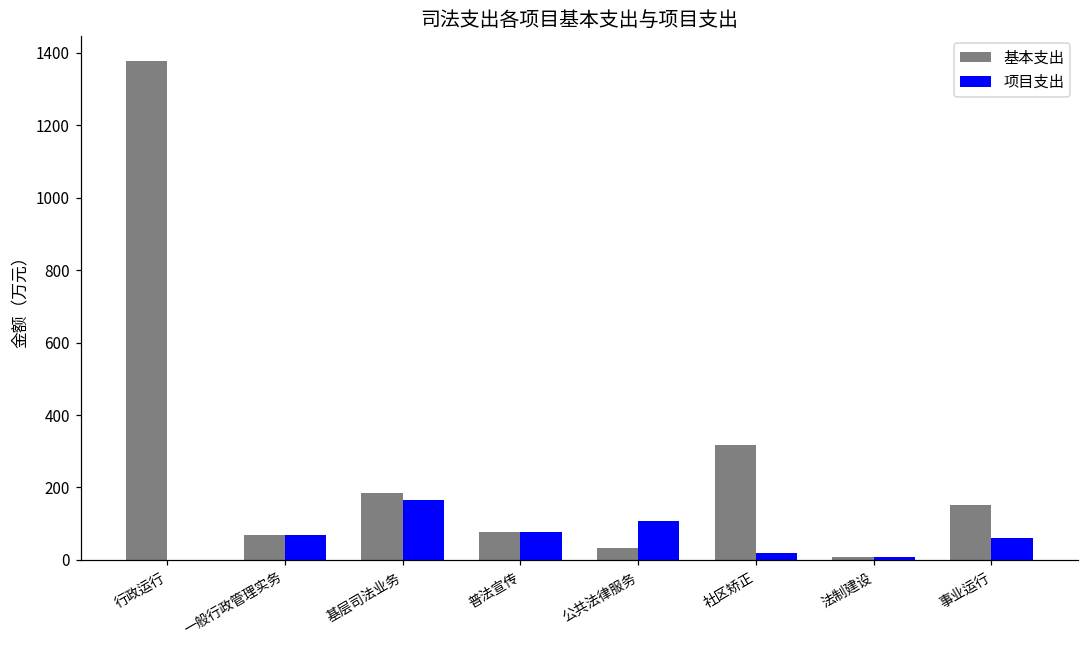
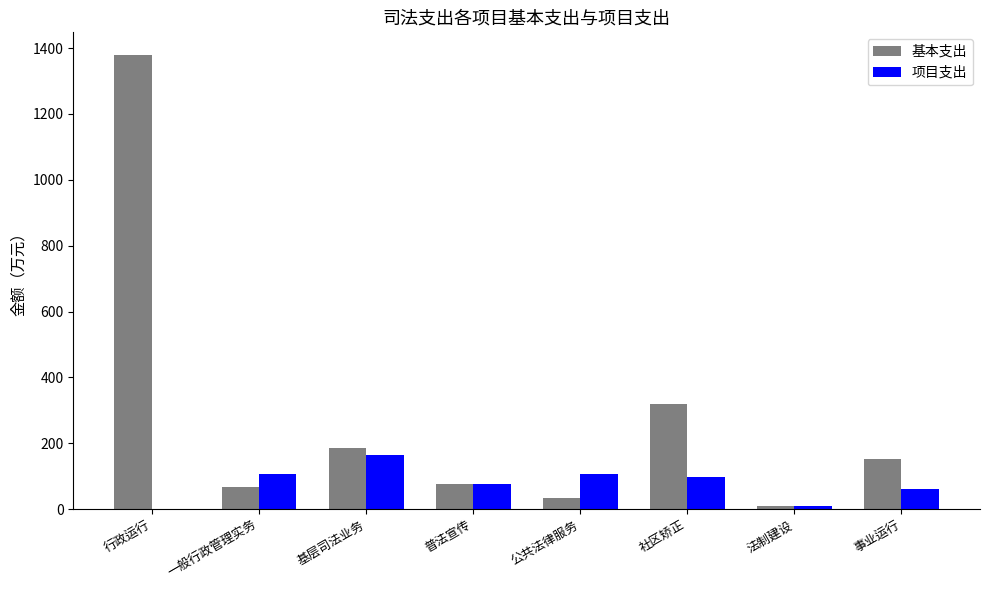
项目支出, 一般行政管理实务: 70 -> 110
项目支出, 社区矫正: 20 -> 100
